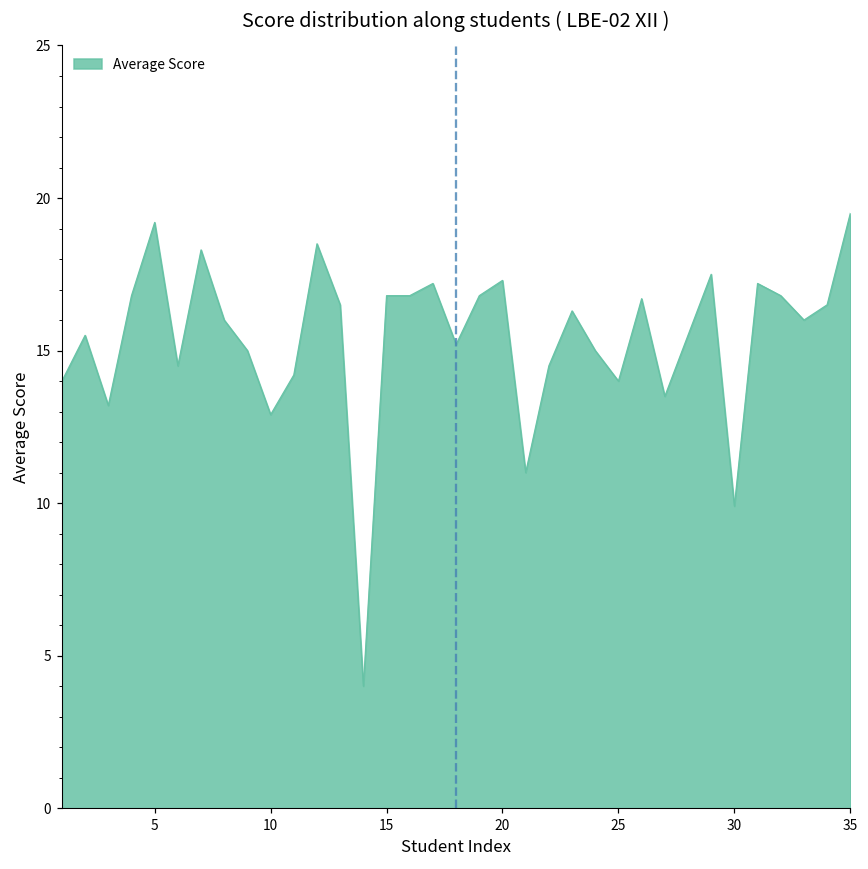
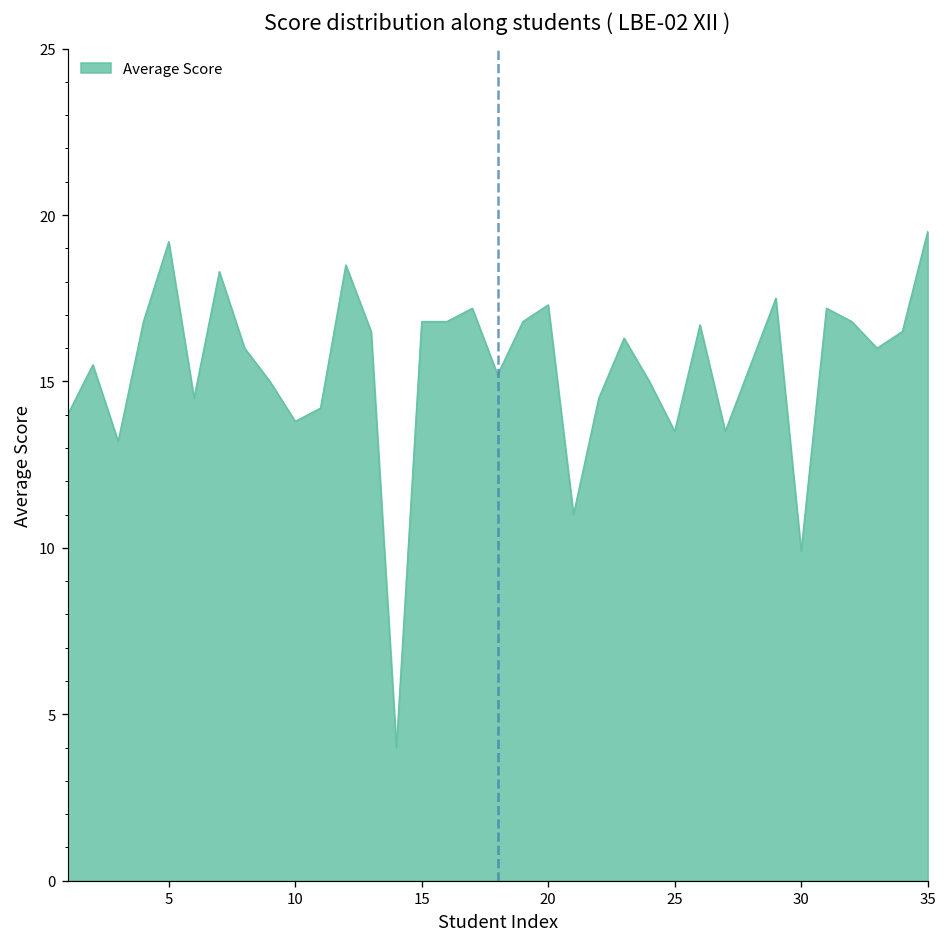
10: 12.9 -> 13.8
25: 14.0 -> 13.5
